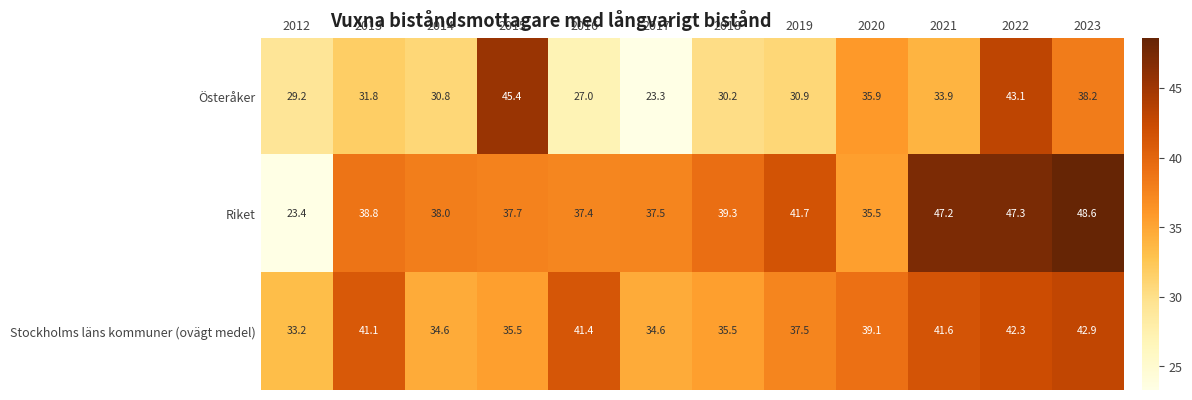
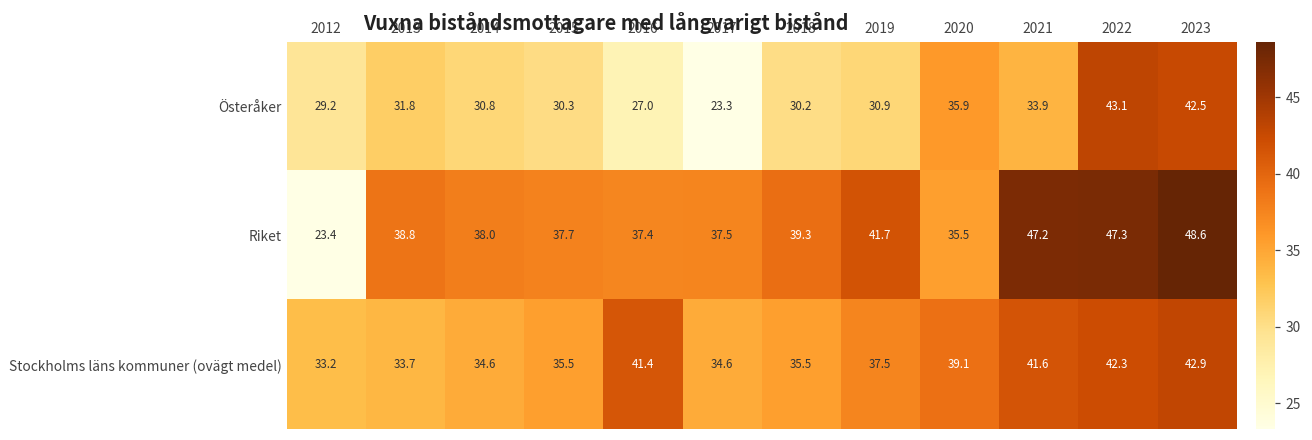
Österåker, 2015: 45.4 -> 30.3
Österåker, 2023: 38.2 -> 42.5
Stockholms läns kommuner (ovägt medel), 2013: 41.1 -> 33.7
